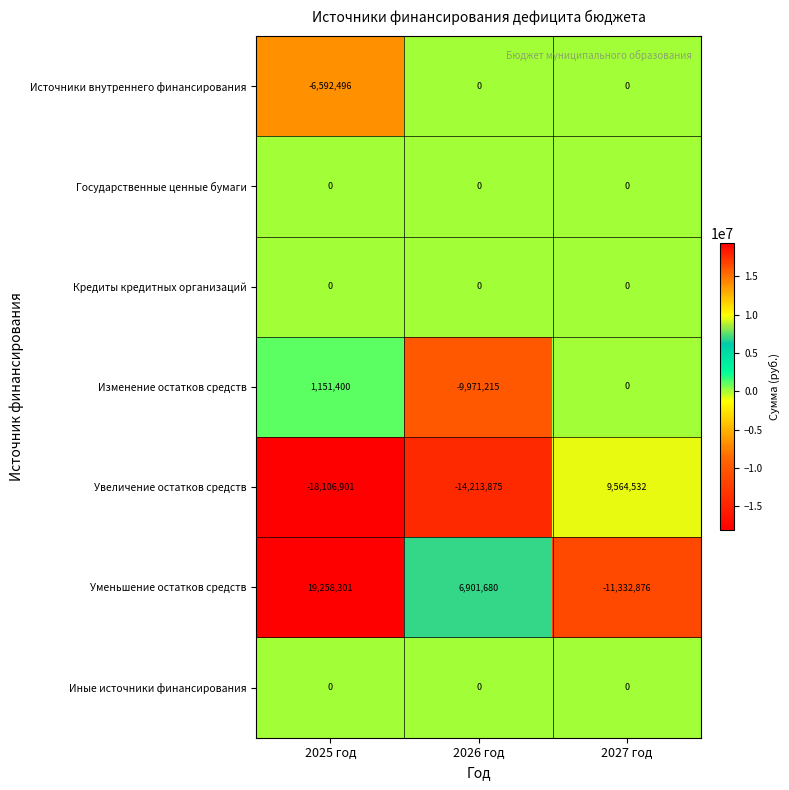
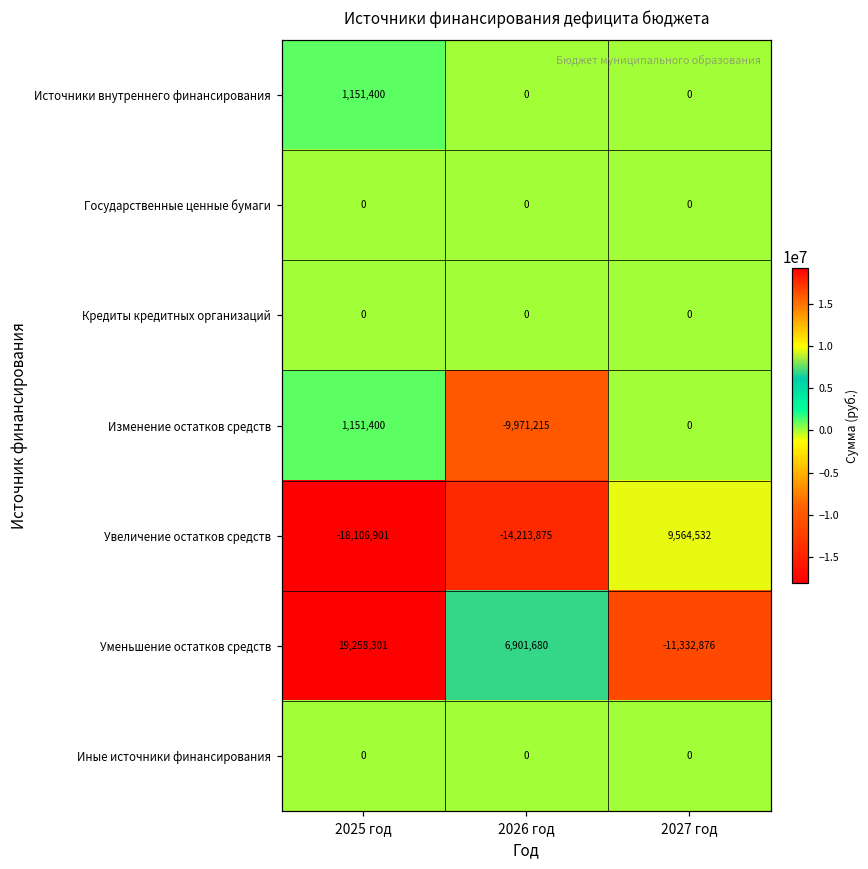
Источники внутреннего финансирования, 2025 год: -6,592,496 -> 1,151,400
